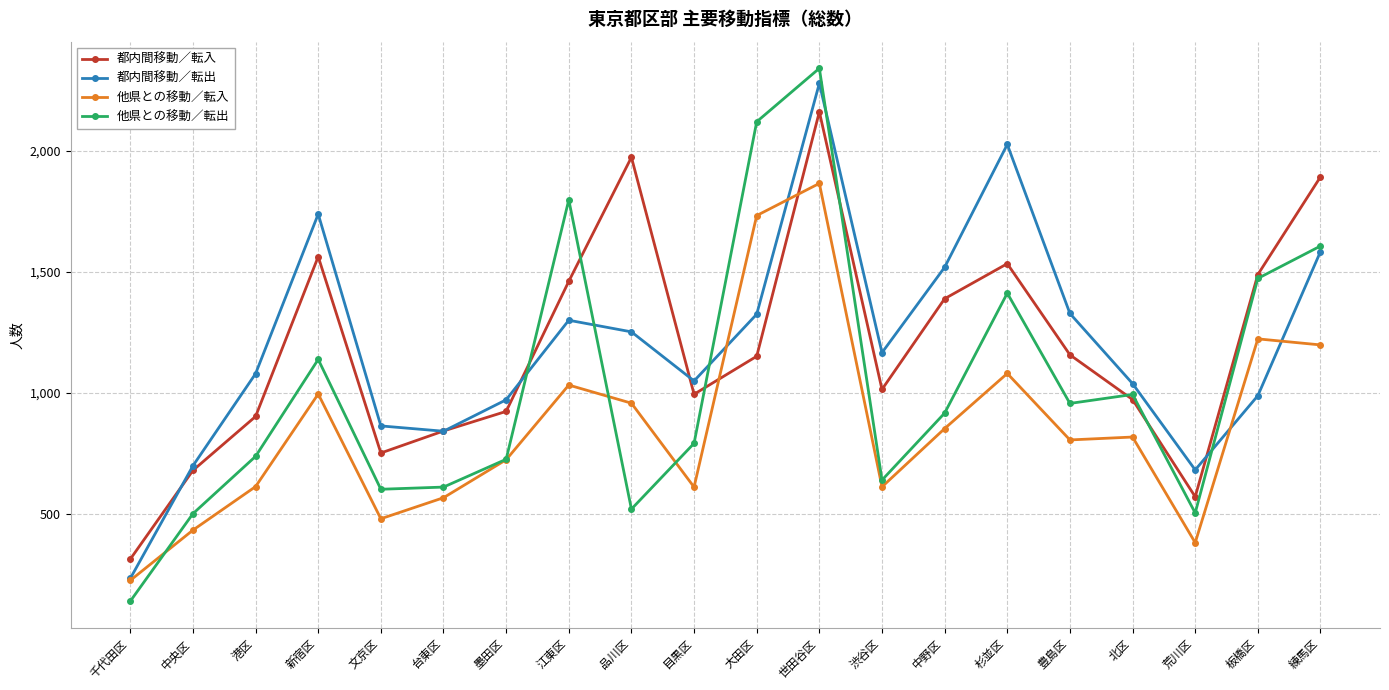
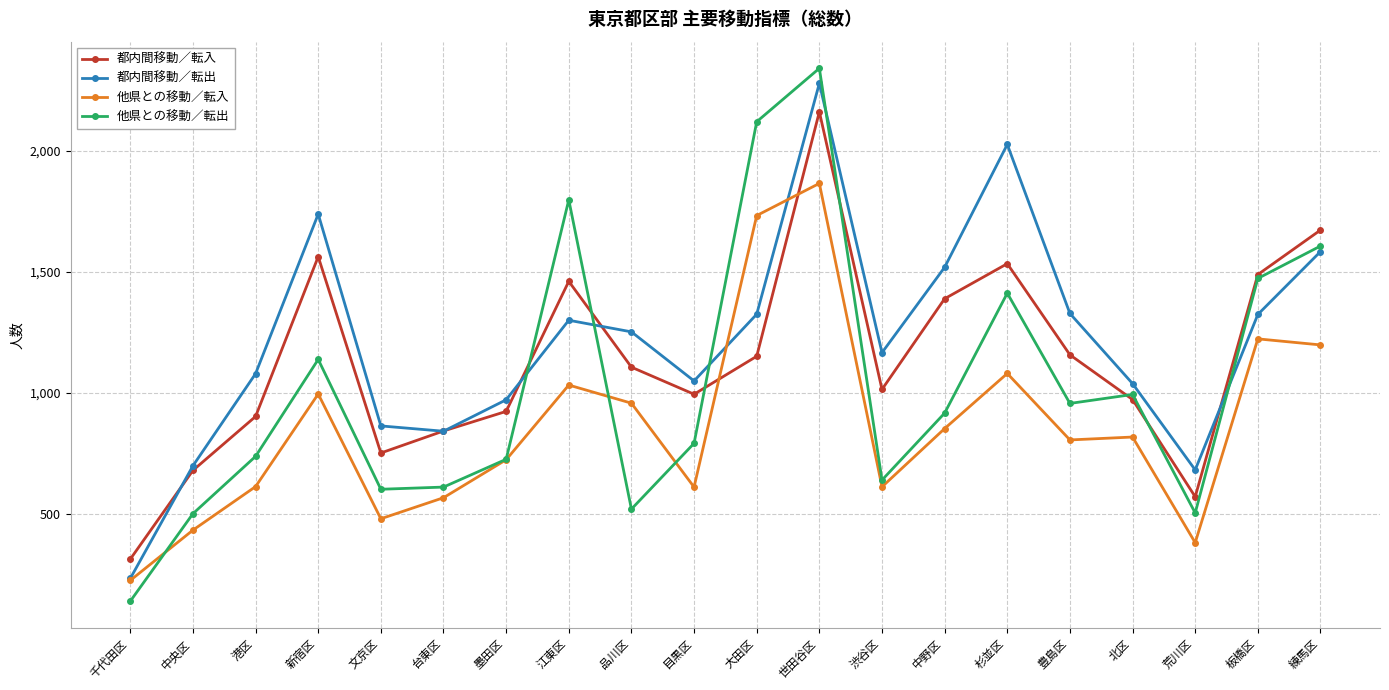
都内間移動／転入, 品川区: 1,970 -> 1,110
都内間移動／転出, 板橋区: 990 -> 1,320
都内間移動／転入, 練馬区: 1,890 -> 1,670
